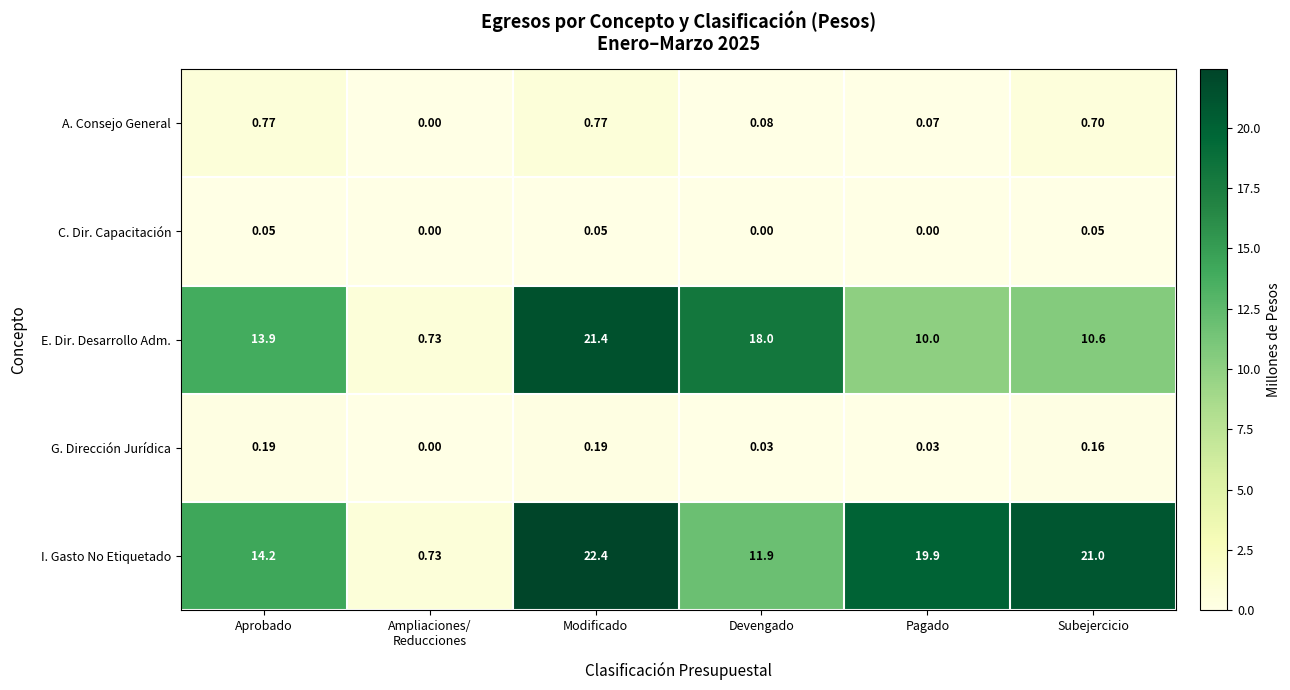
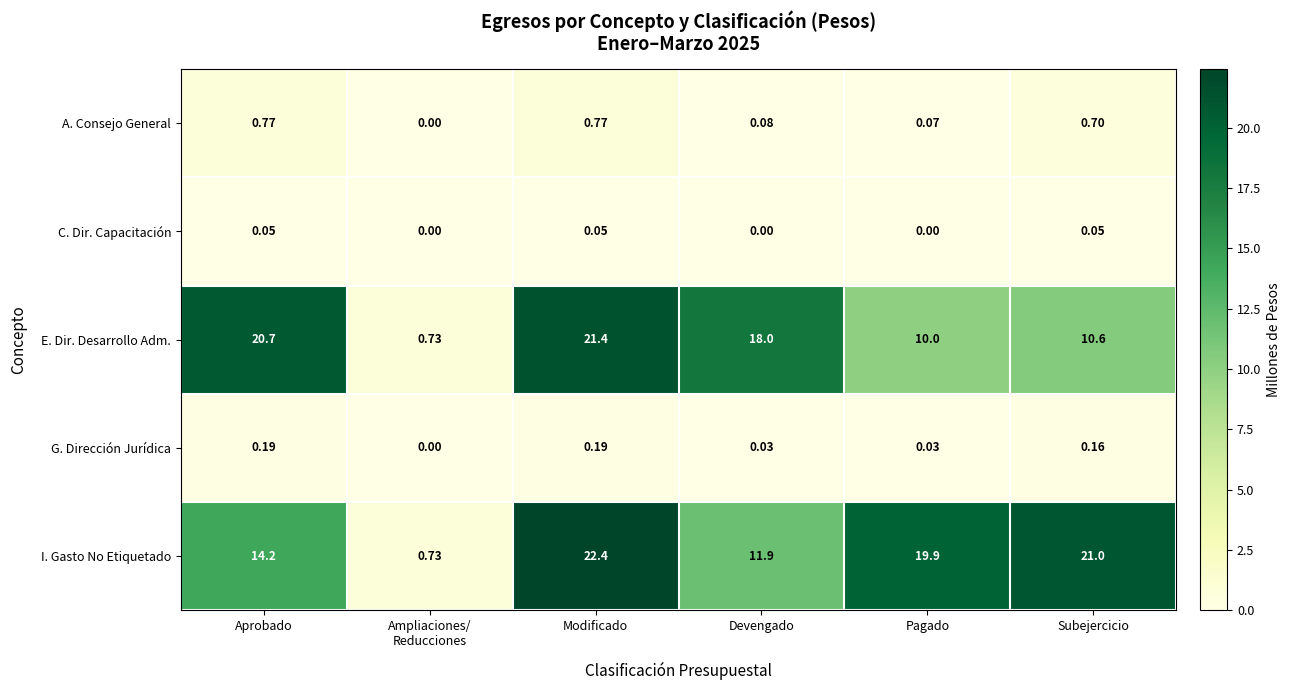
E. Dir. Desarrollo Adm., Aprobado: 13.9 -> 20.7
